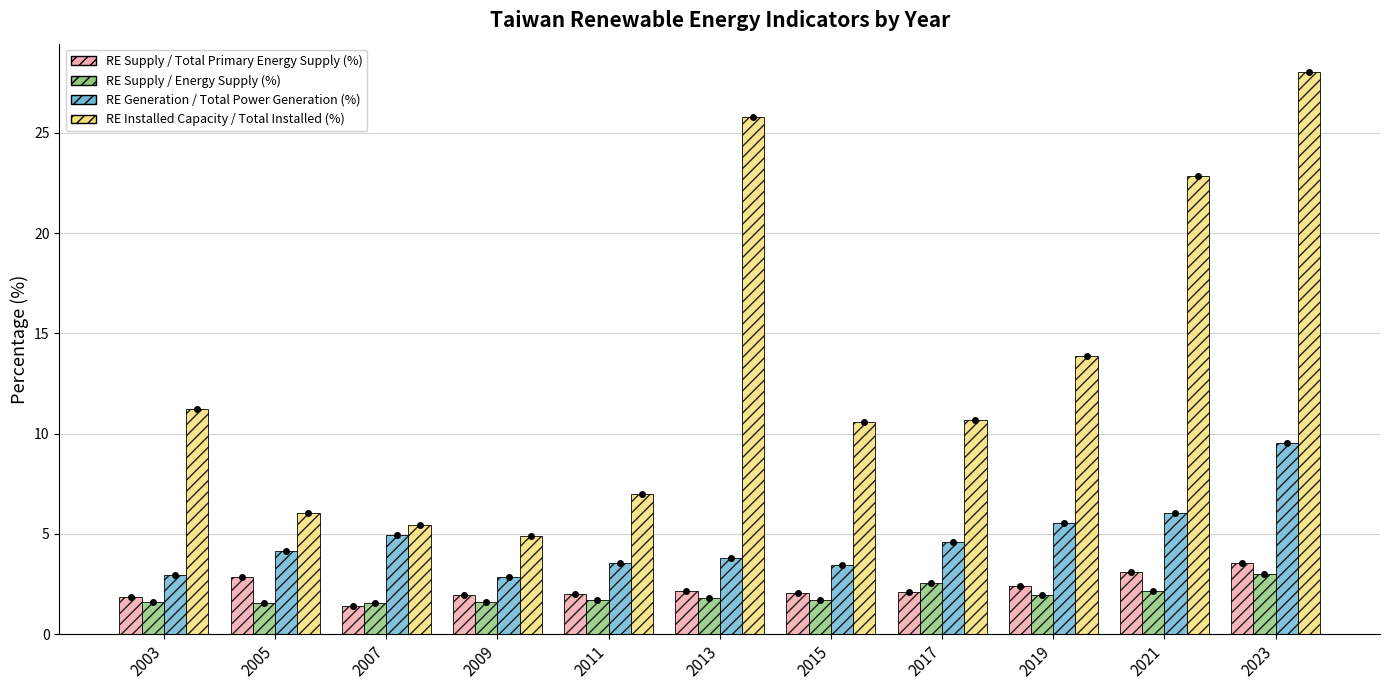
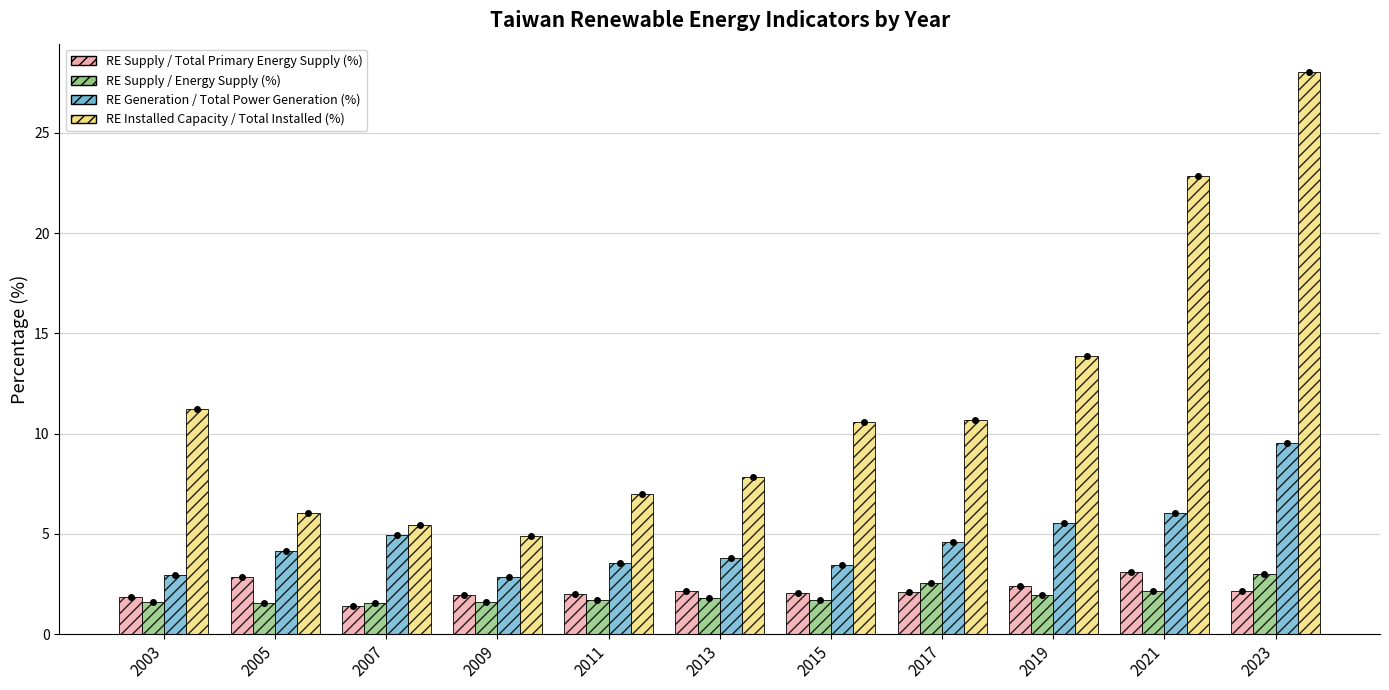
RE Installed Capacity / Total Installed (%), 2013: 25.8 -> 7.8
RE Supply / Total Primary Energy Supply (%), 2023: 3.6 -> 2.2
